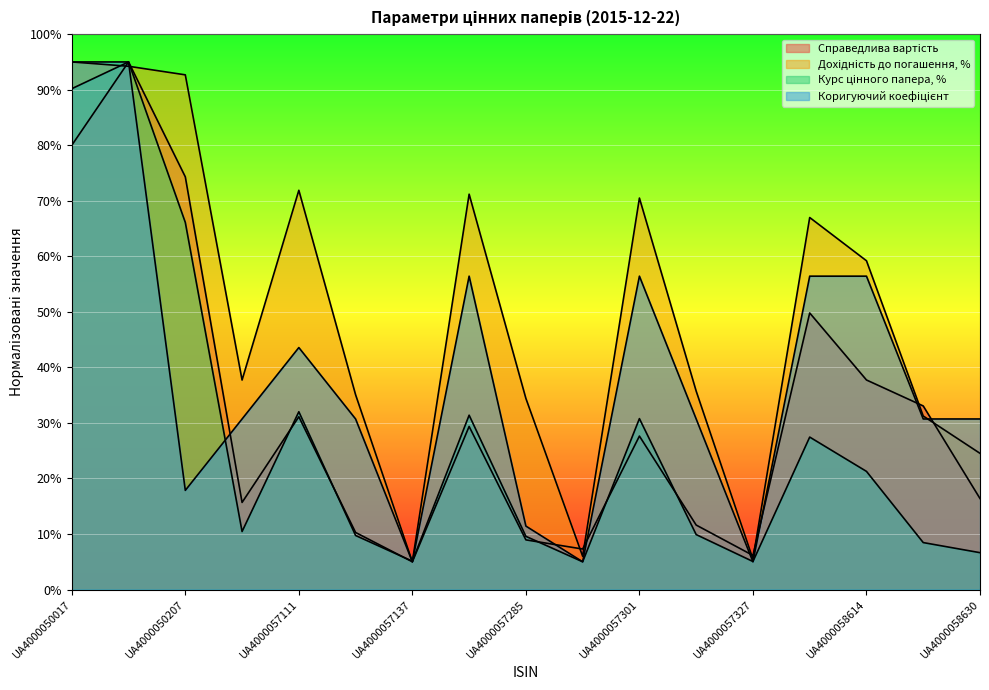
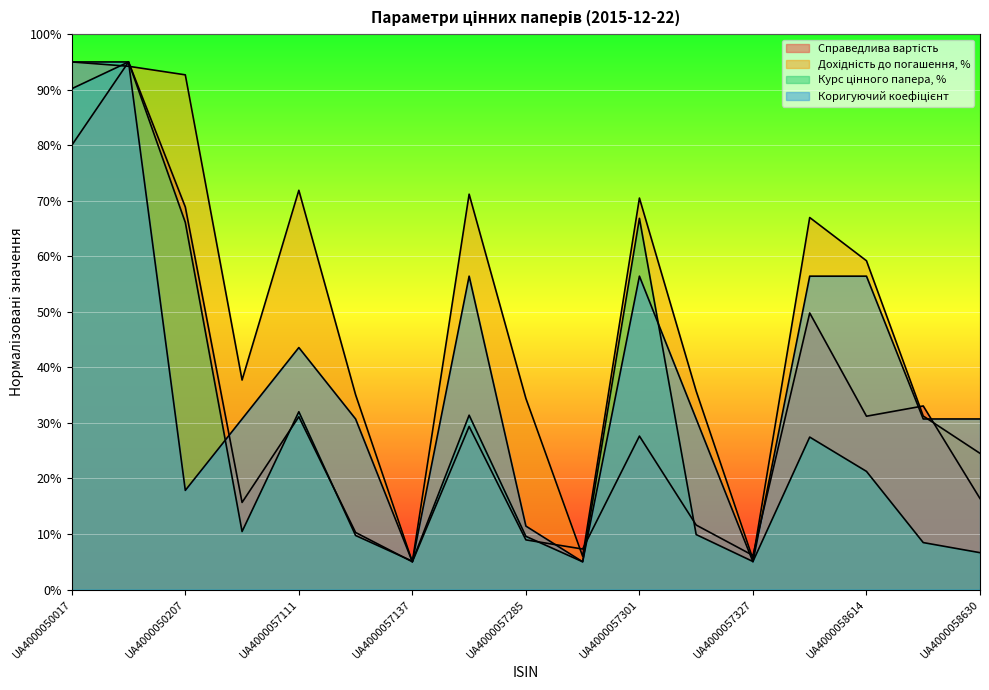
Справедлива вартість, UA4000050207: 74% -> 69%
Курс цінного папера, %, UA4000057301: 31% -> 67%
Справедлива вартість, UA4000058614: 38% -> 31%
